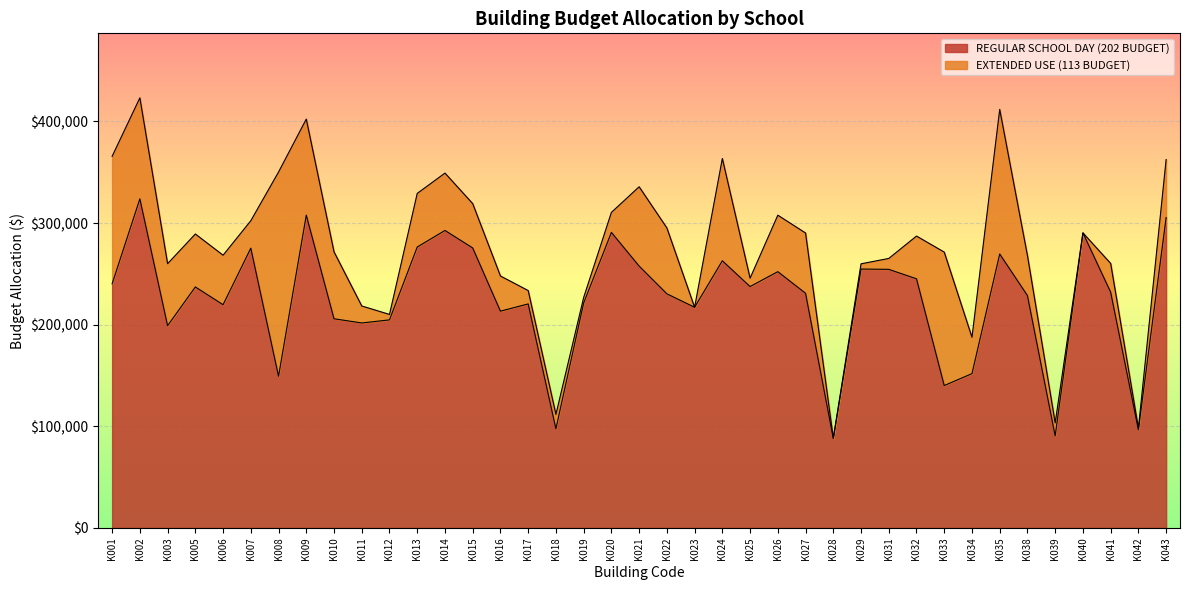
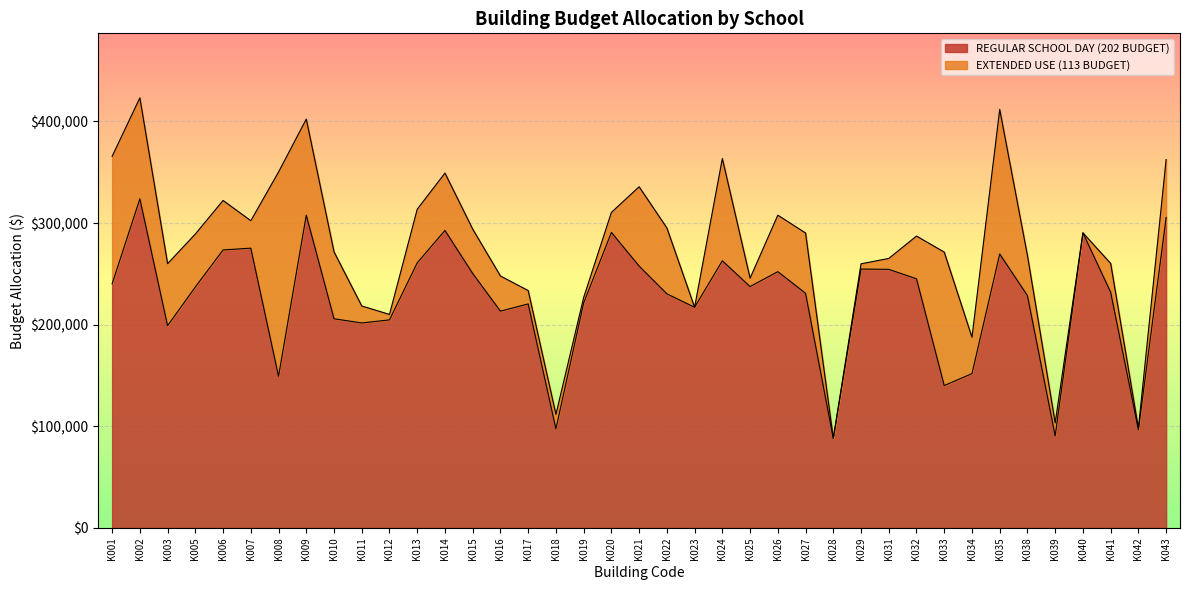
REGULAR SCHOOL DAY (202 BUDGET), K006: $220,000 -> $274,000
REGULAR SCHOOL DAY (202 BUDGET), K013: $276,000 -> $261,000
REGULAR SCHOOL DAY (202 BUDGET), K015: $275,000 -> $250,000
